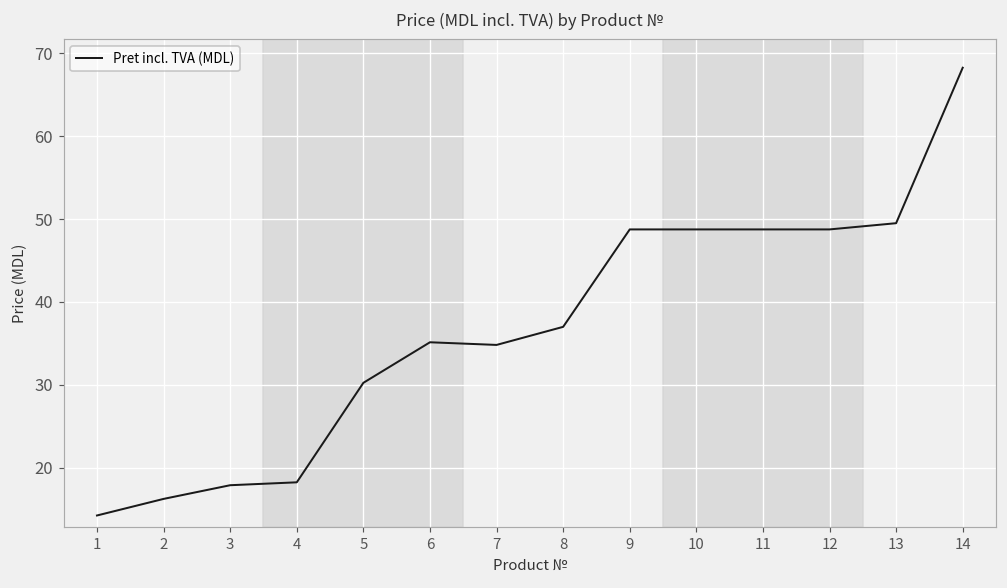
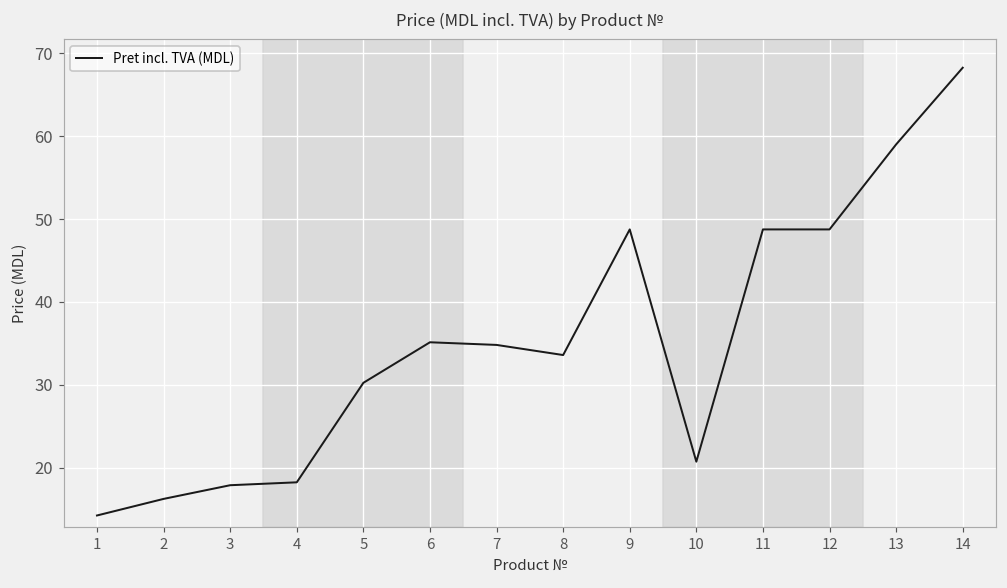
8: 37 -> 34
10: 49 -> 21
13: 50 -> 59
